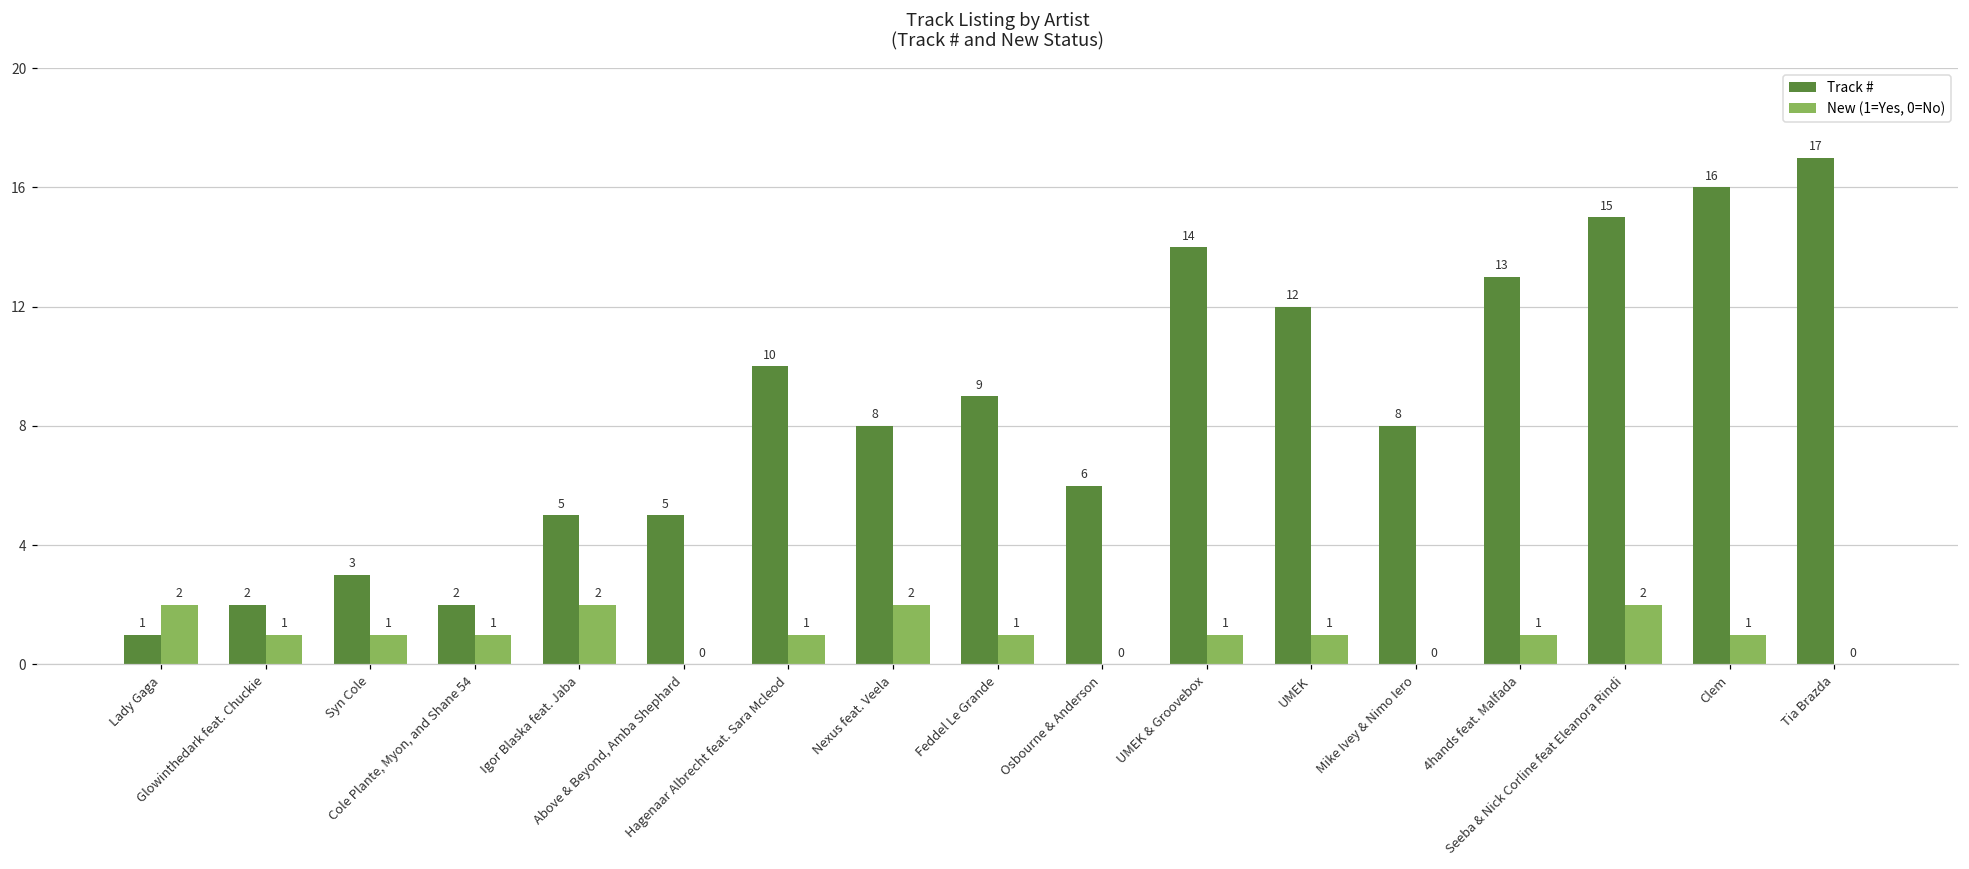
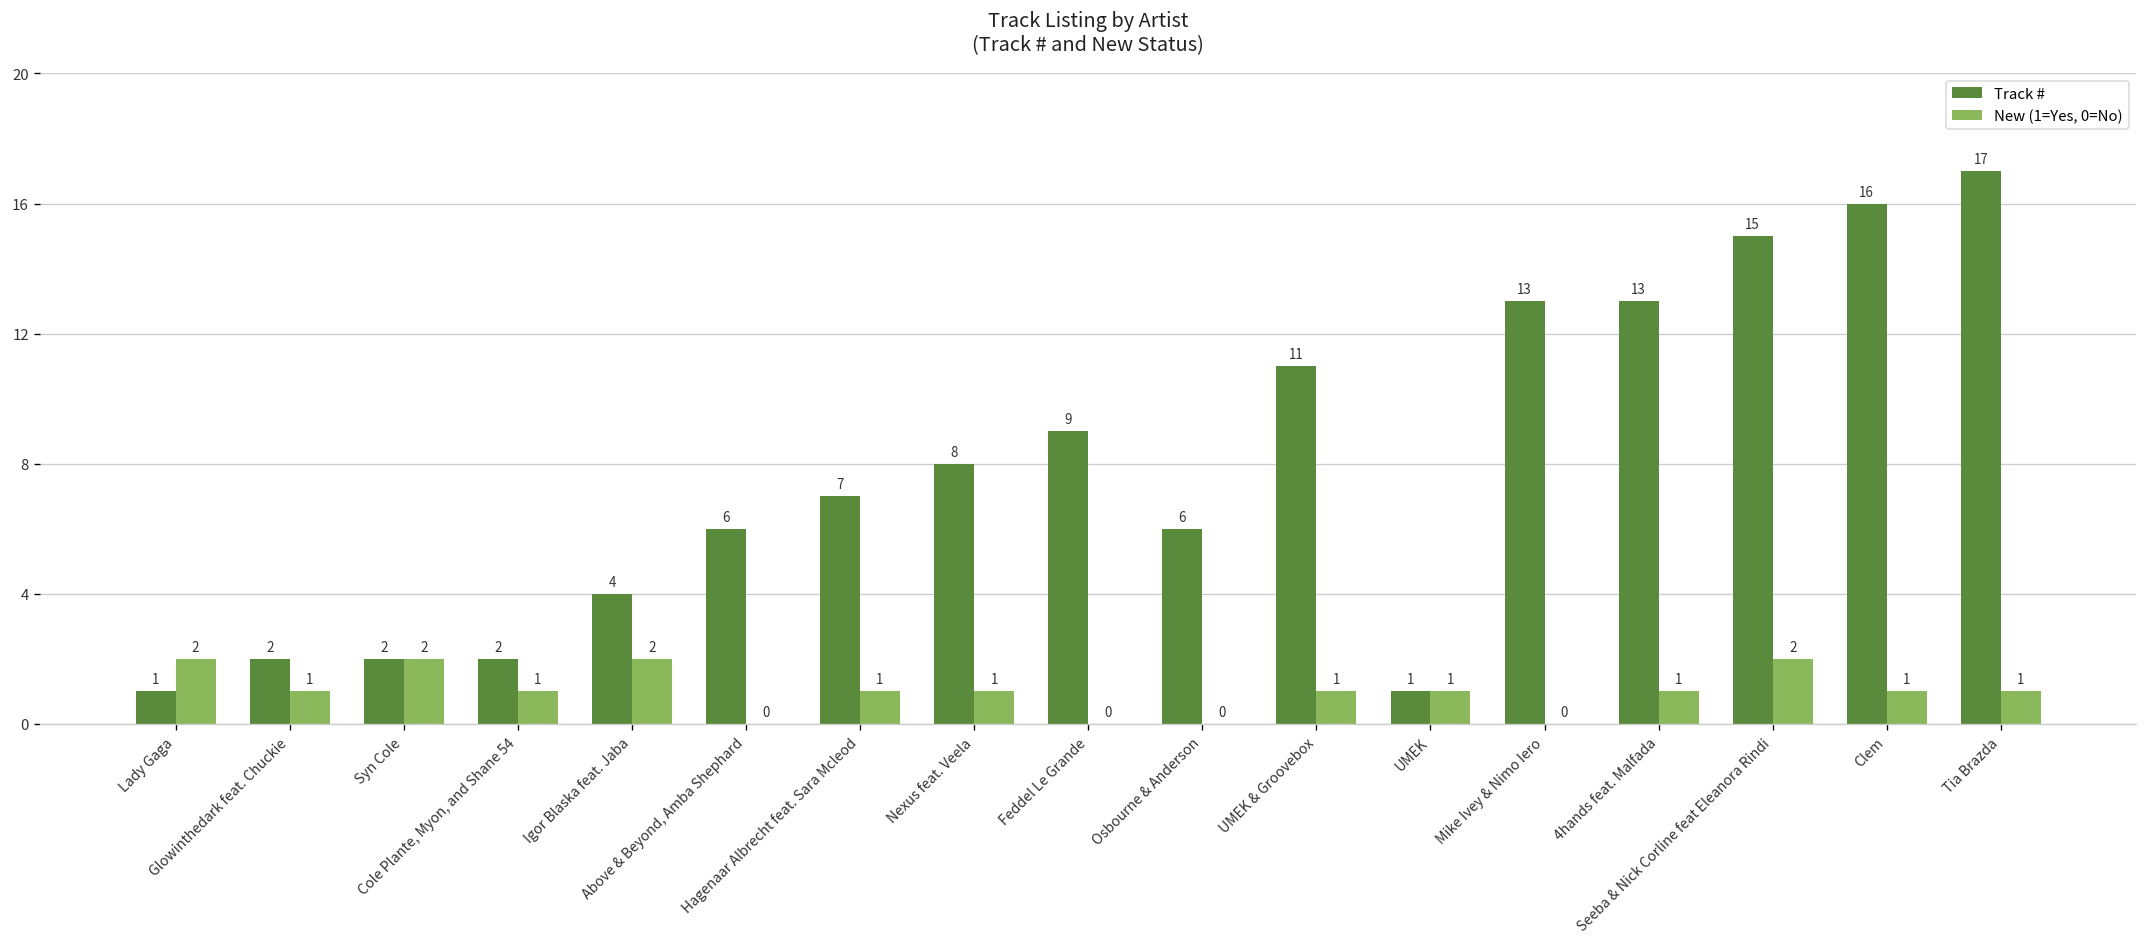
Track #, Syn Cole: 3 -> 2
New (1=Yes, 0=No), Syn Cole: 1 -> 2
Track #, Igor Blaska feat. Jaba: 5 -> 4
Track #, Above & Beyond, Amba Shephard: 5 -> 6
Track #, Hagenaar Albrecht feat. Sara Mcleod: 10 -> 7
New (1=Yes, 0=No), Nexus feat. Veela: 2 -> 1
New (1=Yes, 0=No), Feddel Le Grande: 1 -> 0
Track #, UMEK & Groovebox: 14 -> 11
Track #, UMEK: 12 -> 1
Track #, Mike Ivey & Nimo Iero: 8 -> 13
New (1=Yes, 0=No), Tia Brazda: 0 -> 1
